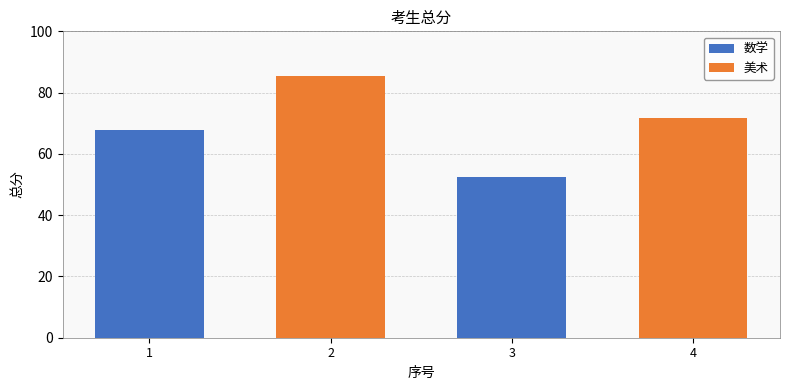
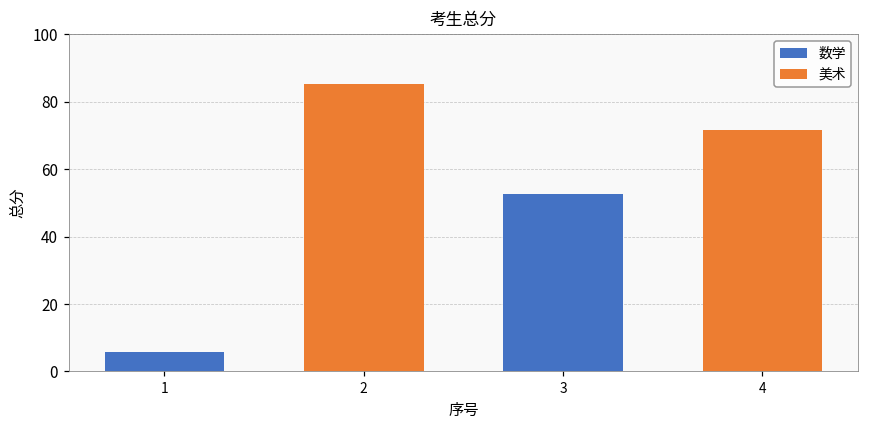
1: 68 -> 6
